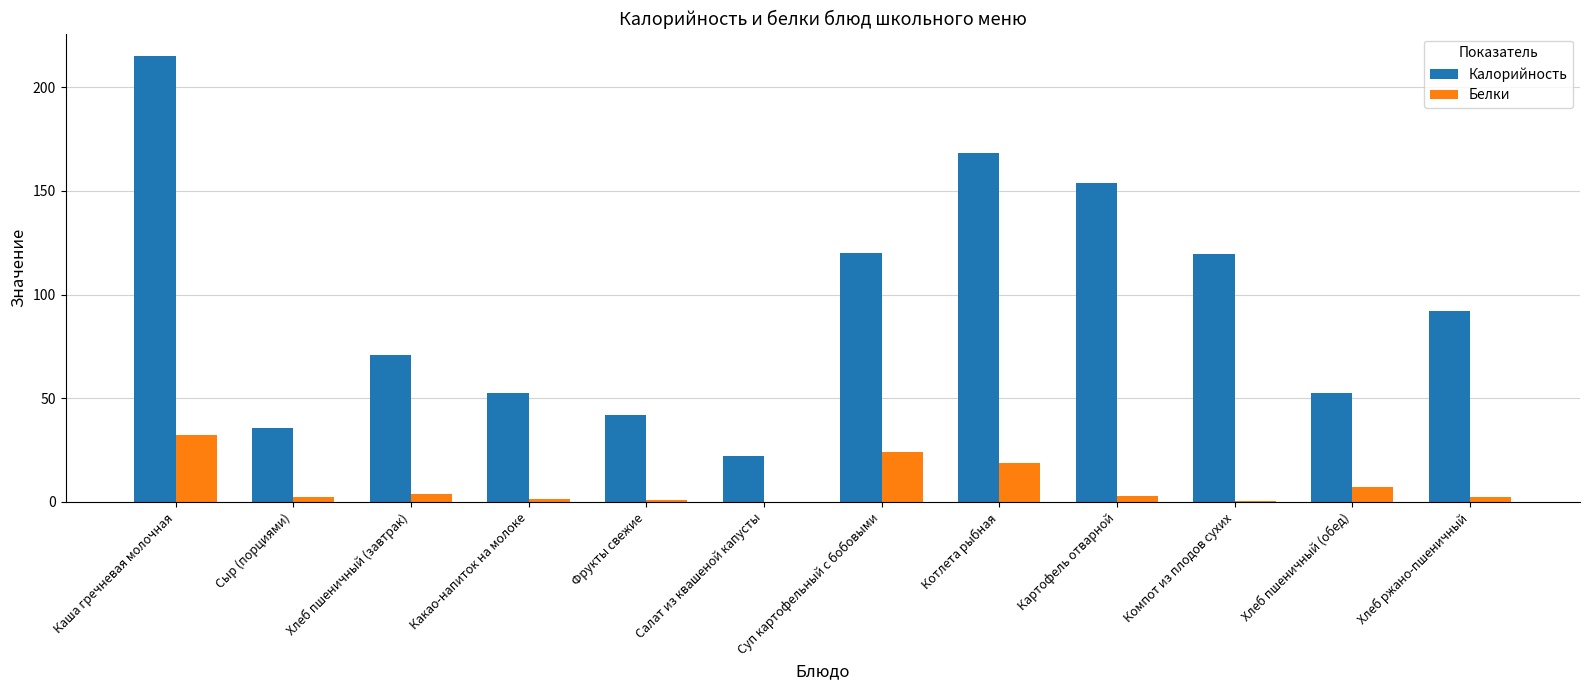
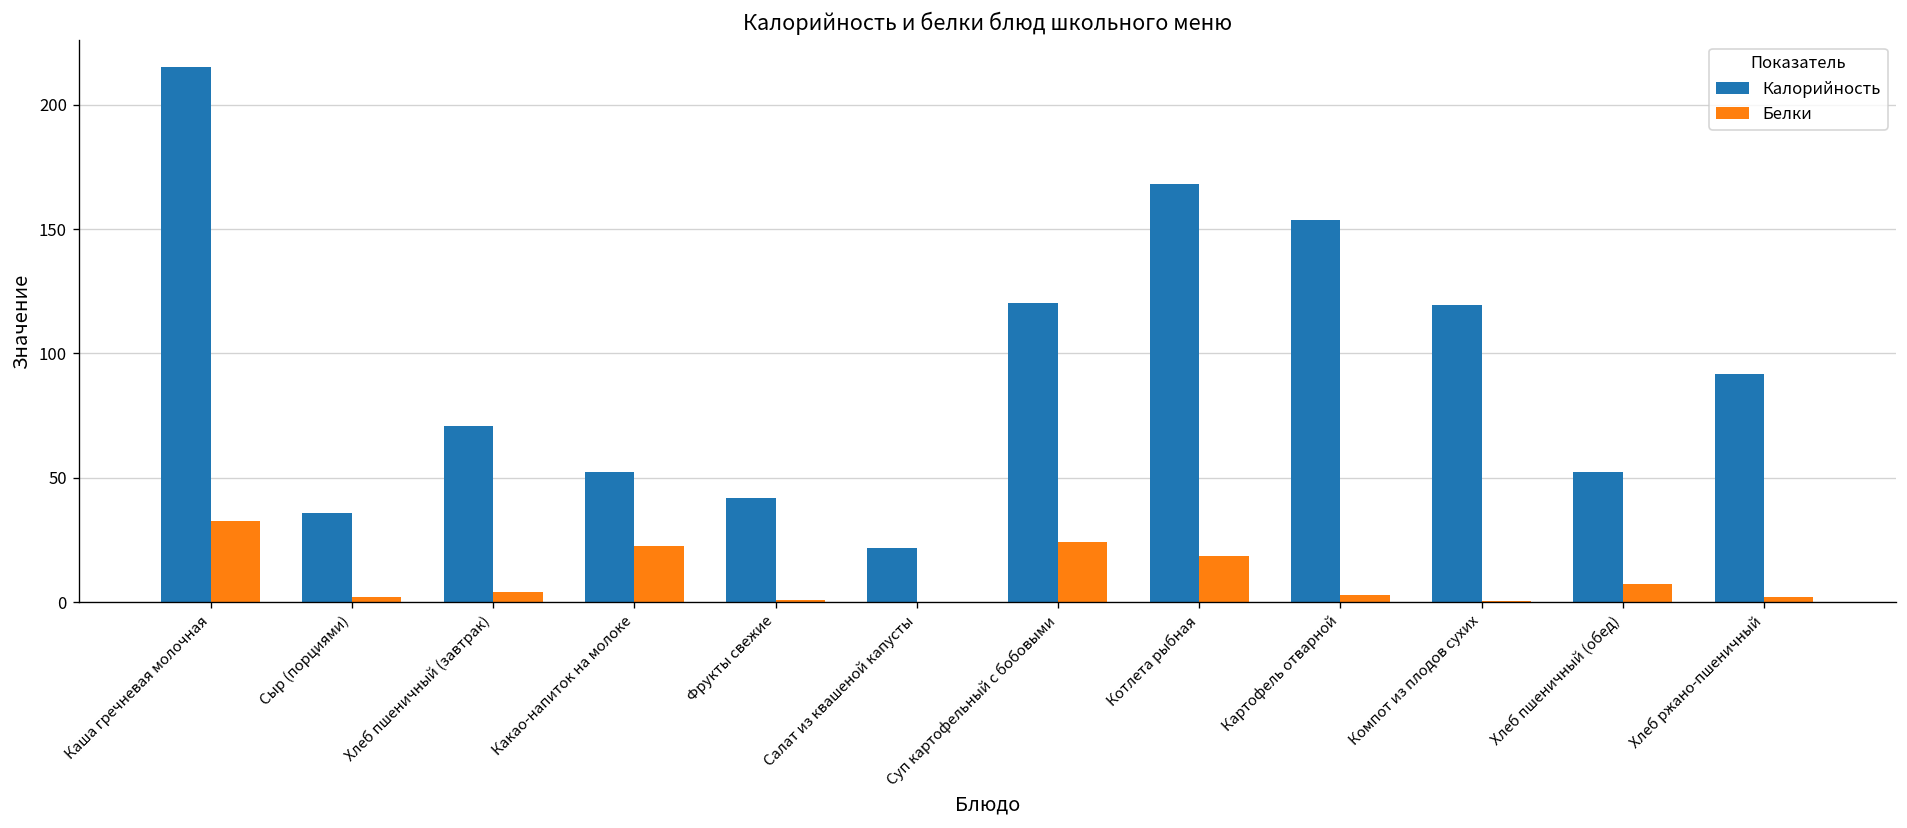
Белки, Какао-напиток на молоке: 2 -> 23
